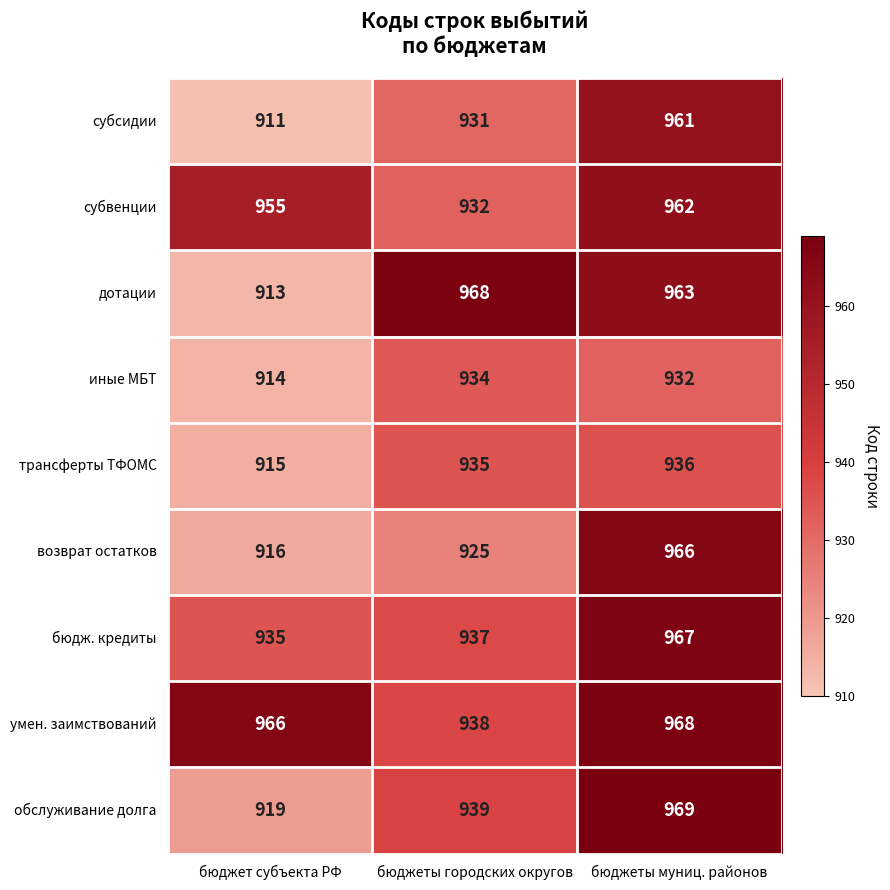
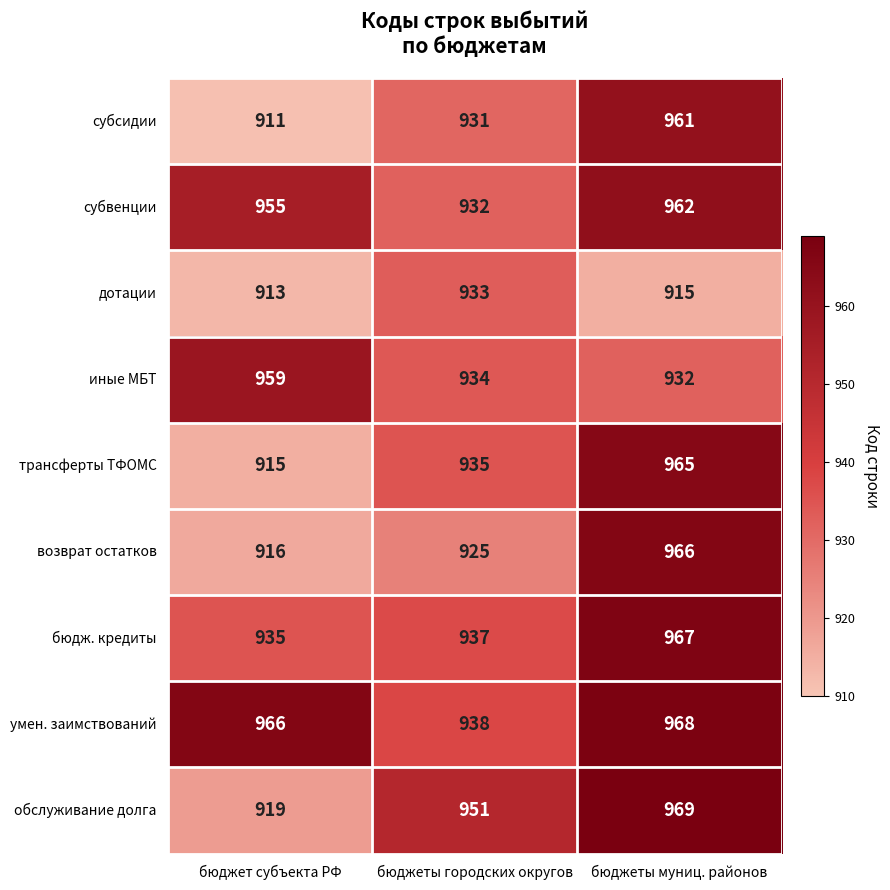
дотации, бюджеты городских округов: 968 -> 933
дотации, бюджеты муниц. районов: 963 -> 915
иные МБТ, бюджет субъекта РФ: 914 -> 959
трансферты ТФОМС, бюджеты муниц. районов: 936 -> 965
обслуживание долга, бюджеты городских округов: 939 -> 951
